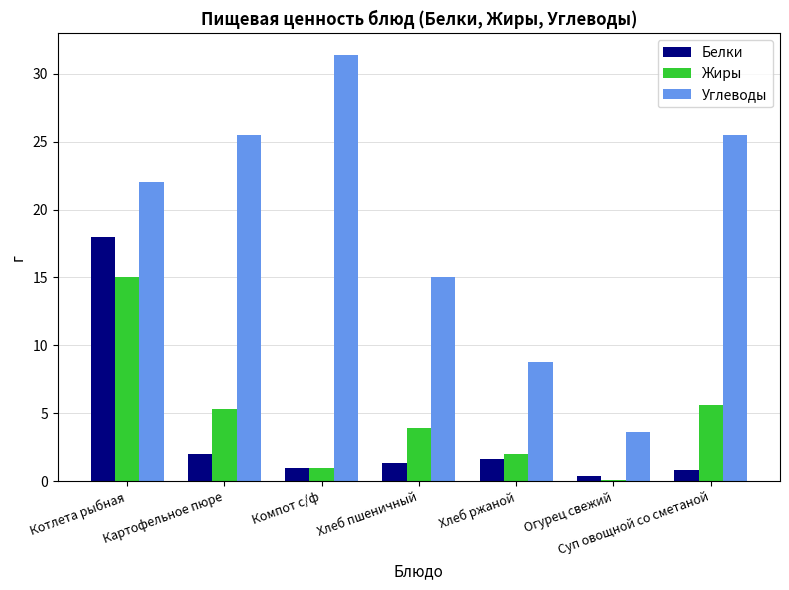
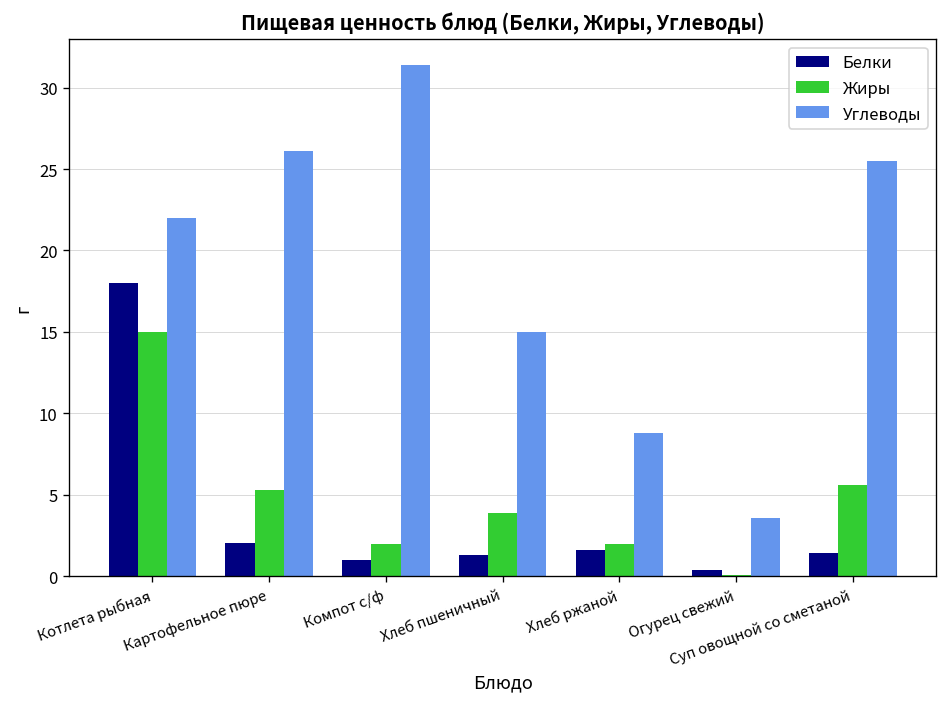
Углеводы, Картофельное пюре: 25.5 -> 26.1
Жиры, Компот с/ф: 1 -> 2
Белки, Суп овощной со сметаной: 0.8 -> 1.4
